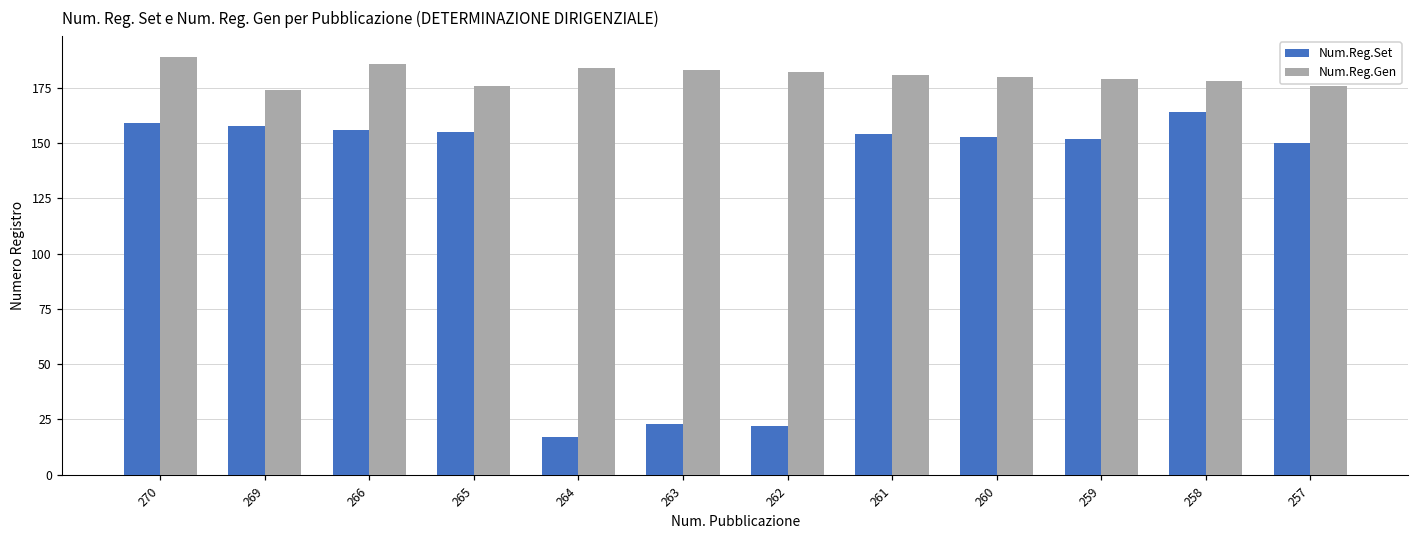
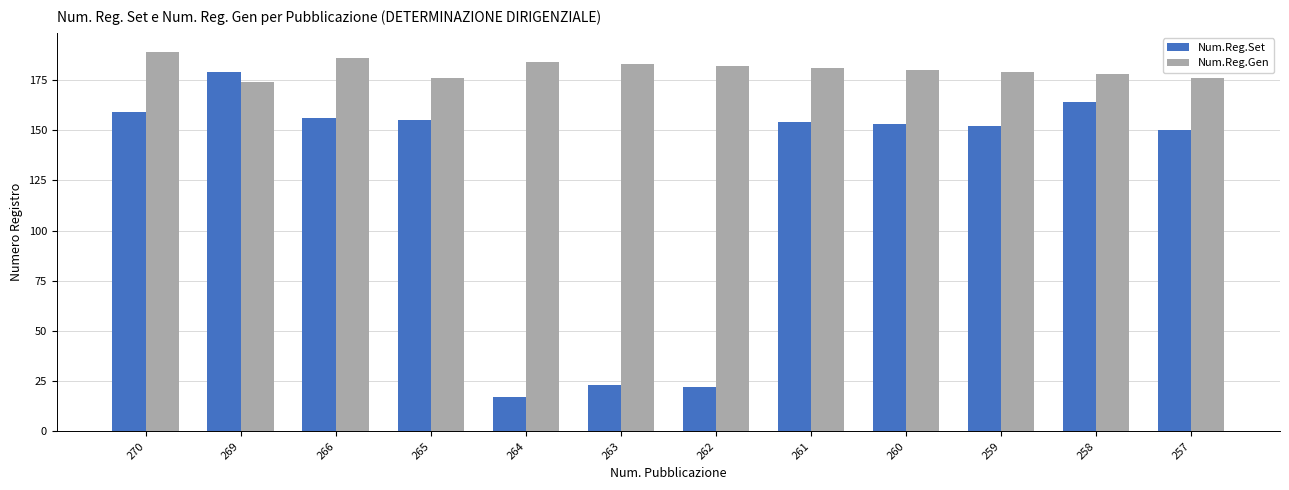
Num.Reg.Set, 269: 158 -> 179
